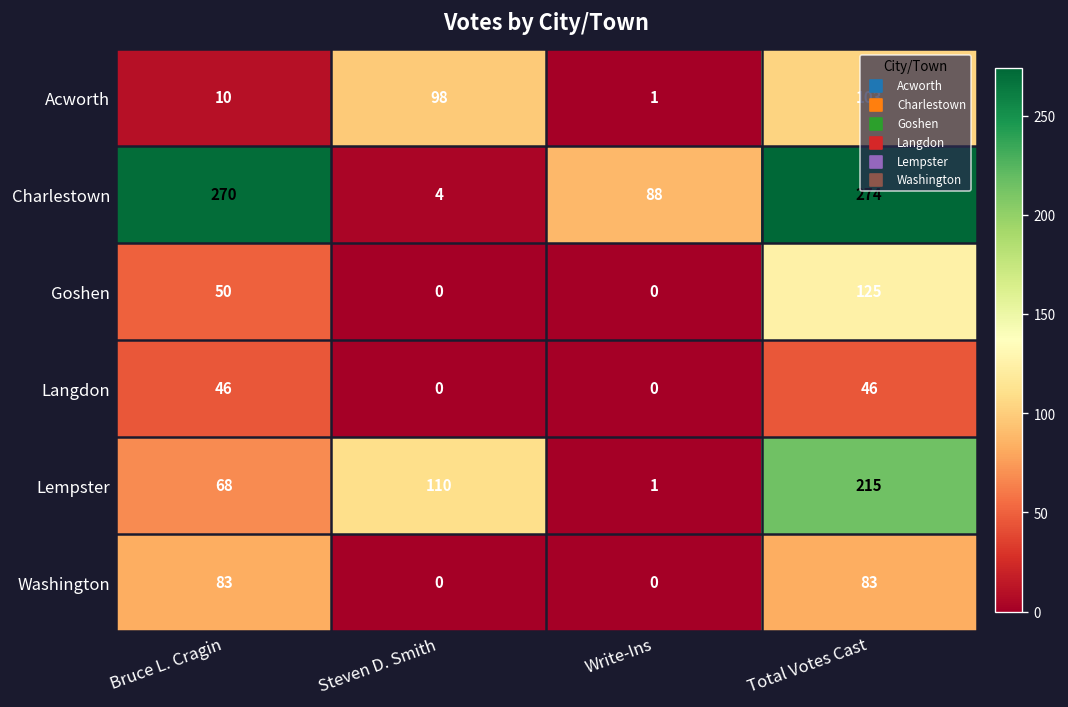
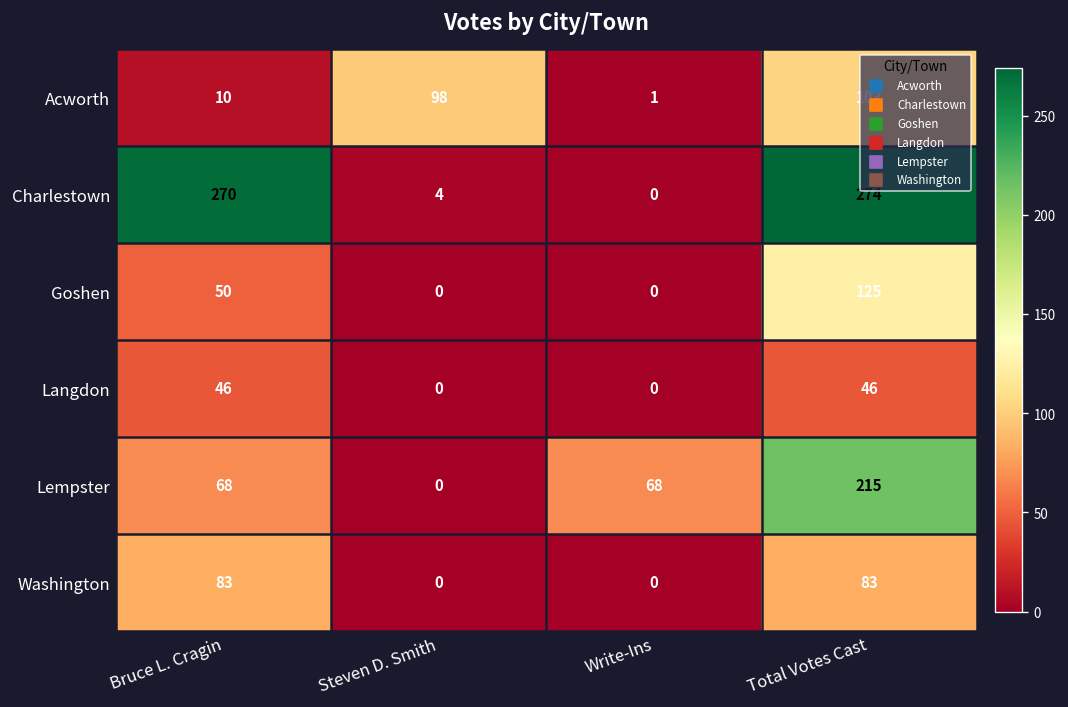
Charlestown, Write-Ins: 88 -> 0
Lempster, Steven D. Smith: 110 -> 0
Lempster, Write-Ins: 1 -> 68
